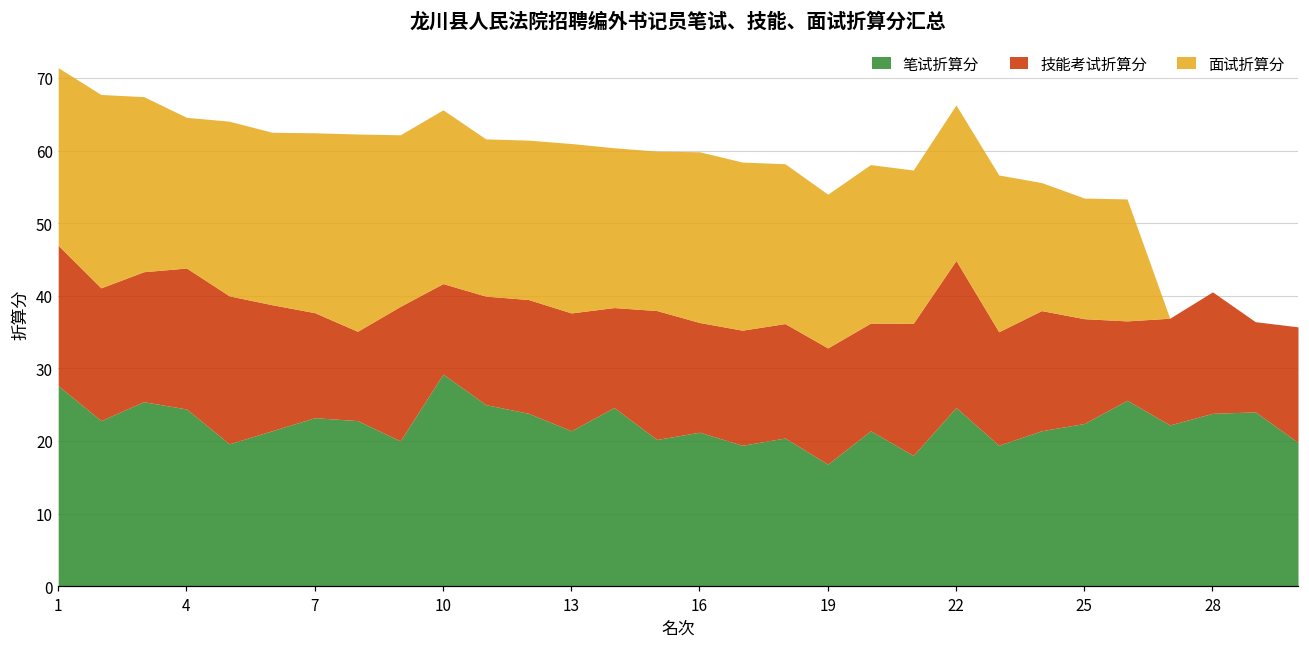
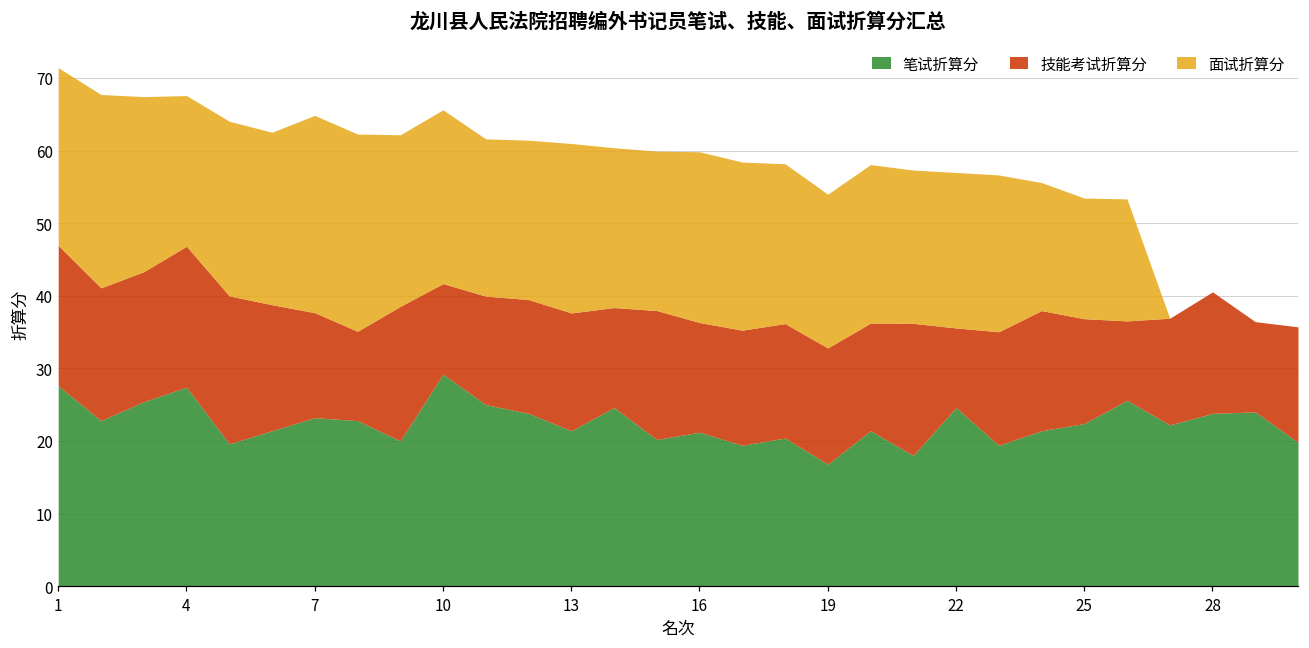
笔试折算分, 4: 24 -> 27
面试折算分, 7: 25 -> 27
技能考试折算分, 22: 20 -> 11
